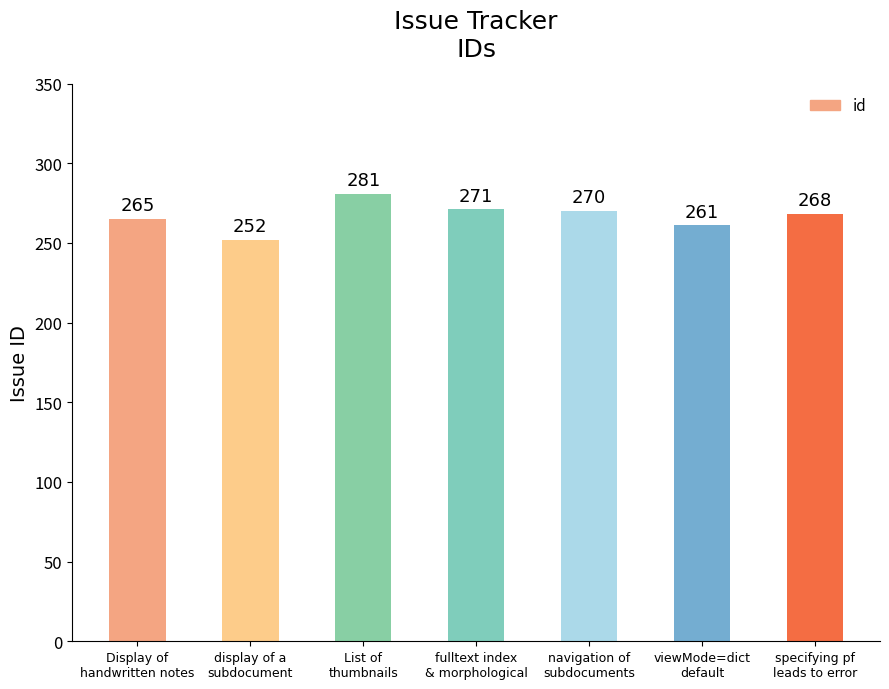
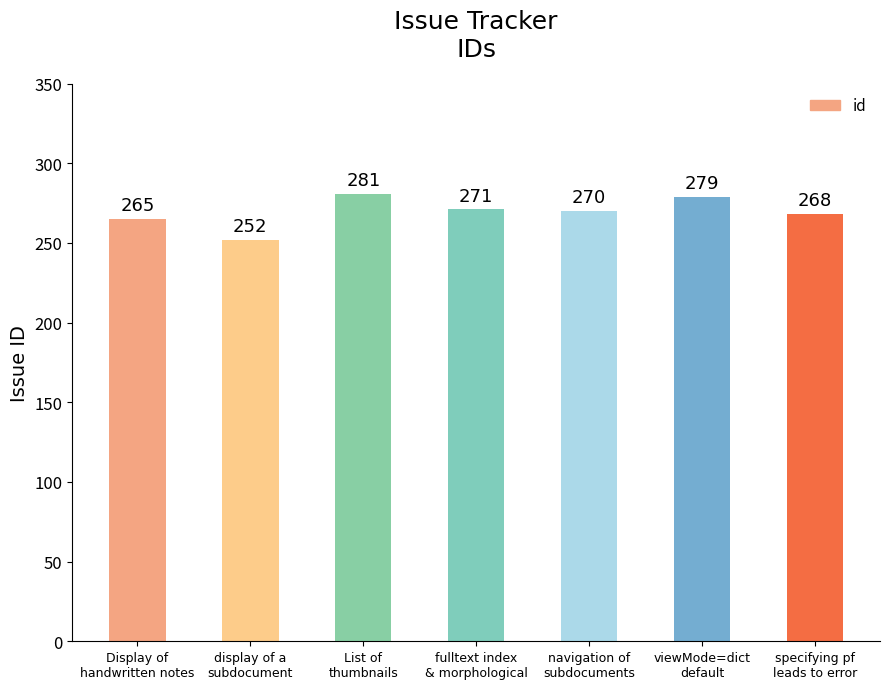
viewMode=dict default: 261 -> 279
